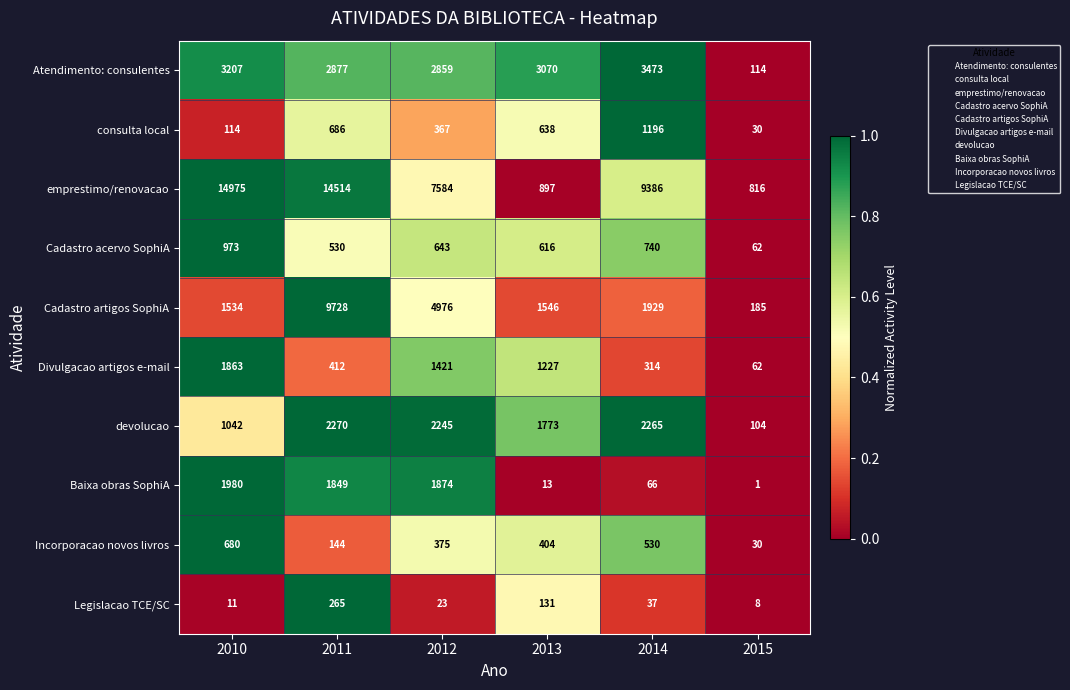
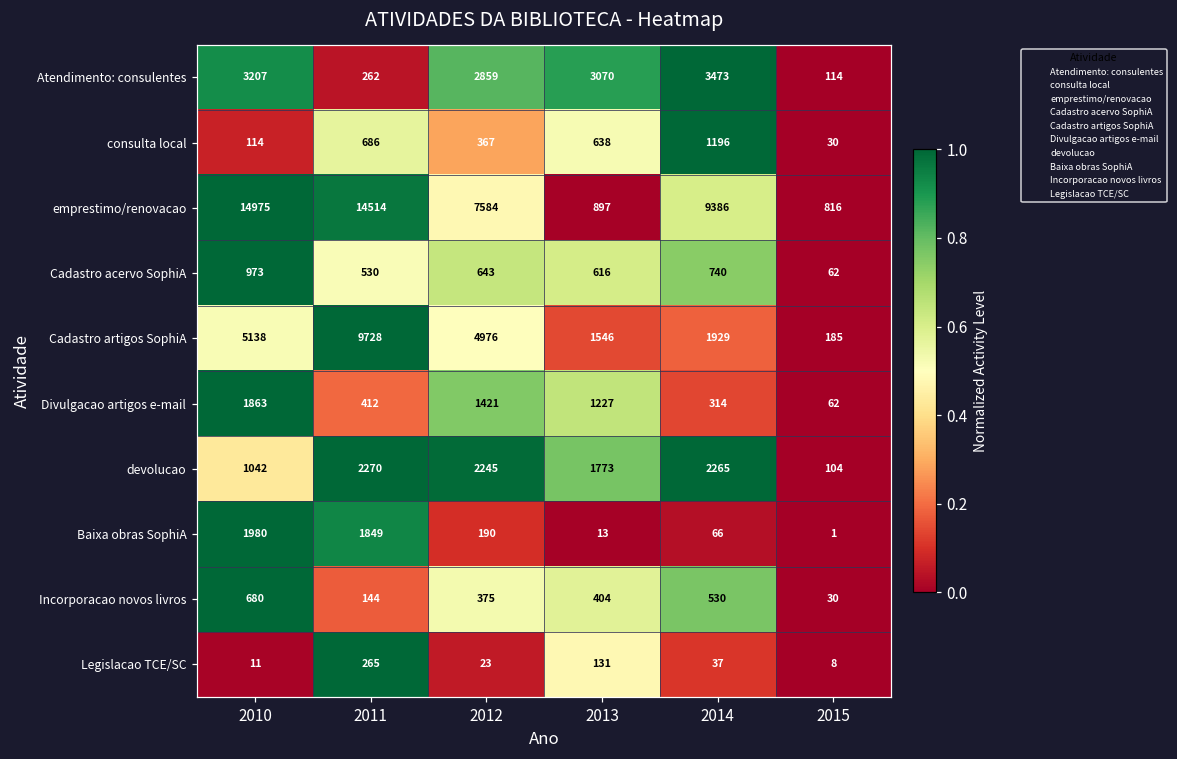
Atendimento: consulentes, 2011: 2877 -> 262
Cadastro artigos SophiA, 2010: 1534 -> 5138
Baixa obras SophiA, 2012: 1874 -> 190
